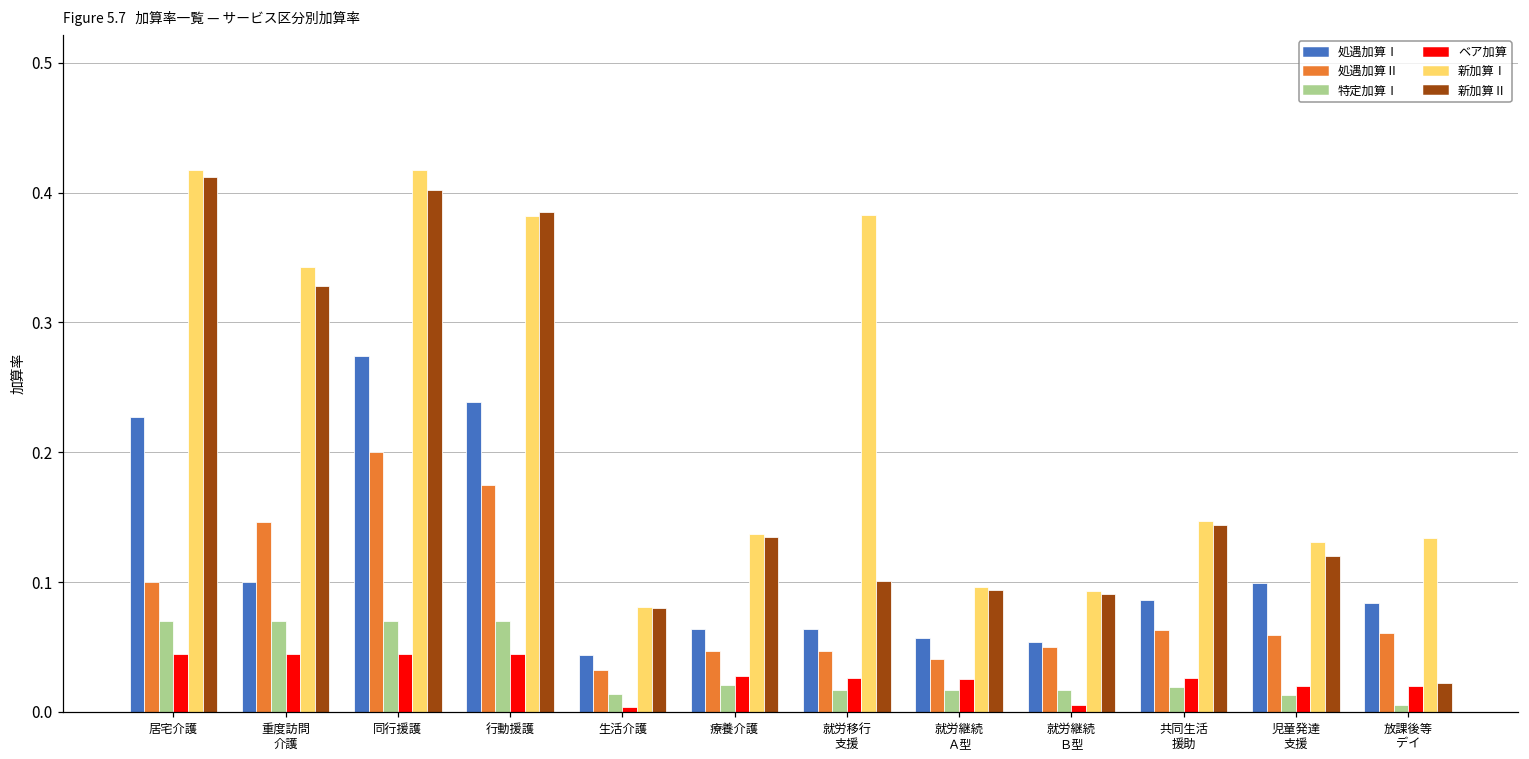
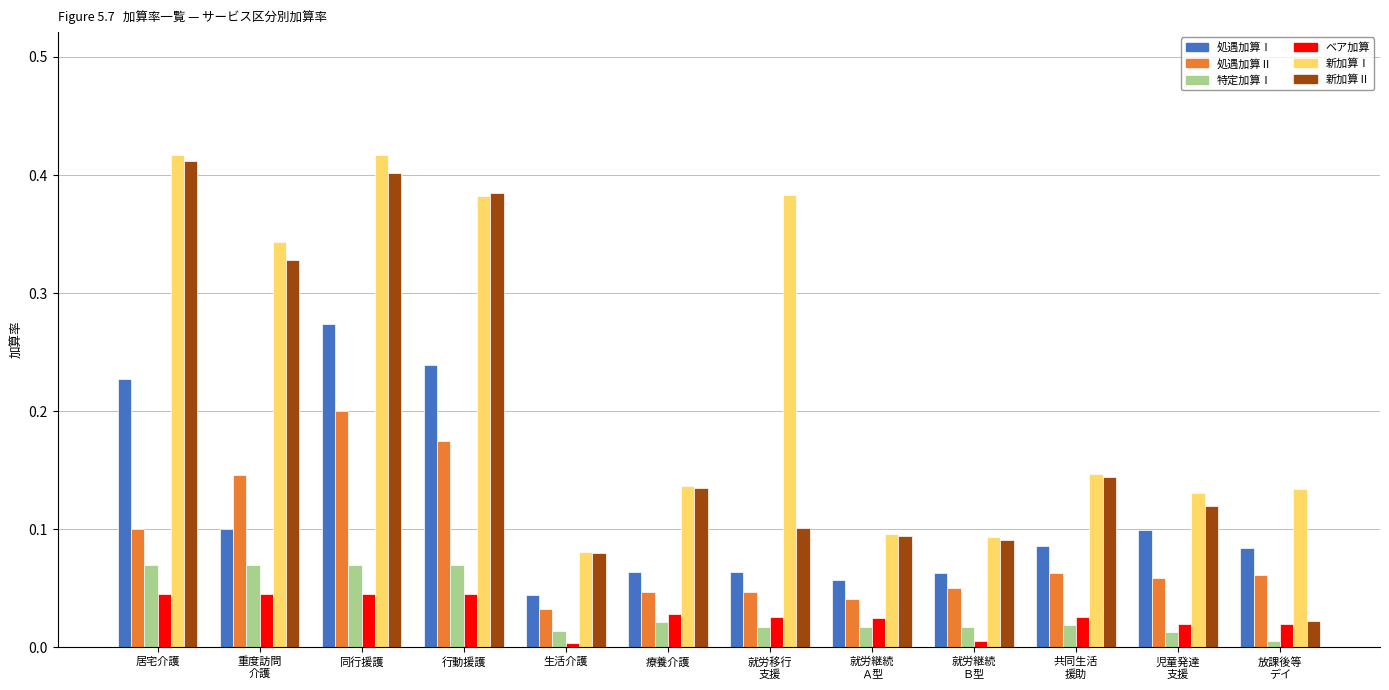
処遇加算Ⅰ, 就労継続 Ｂ型: 0.054 -> 0.063
